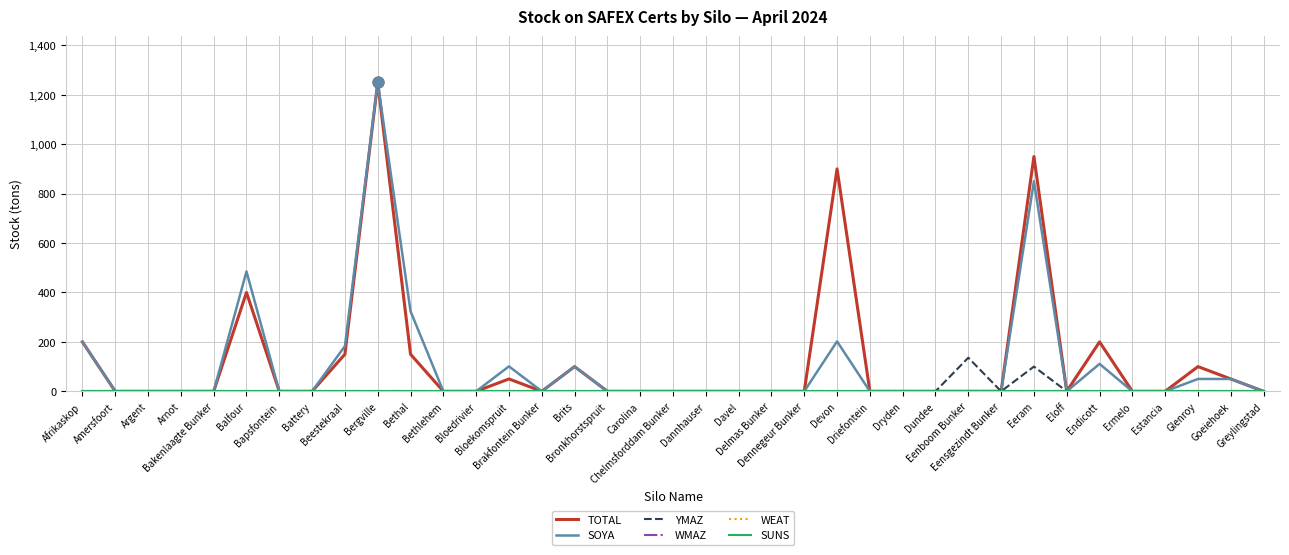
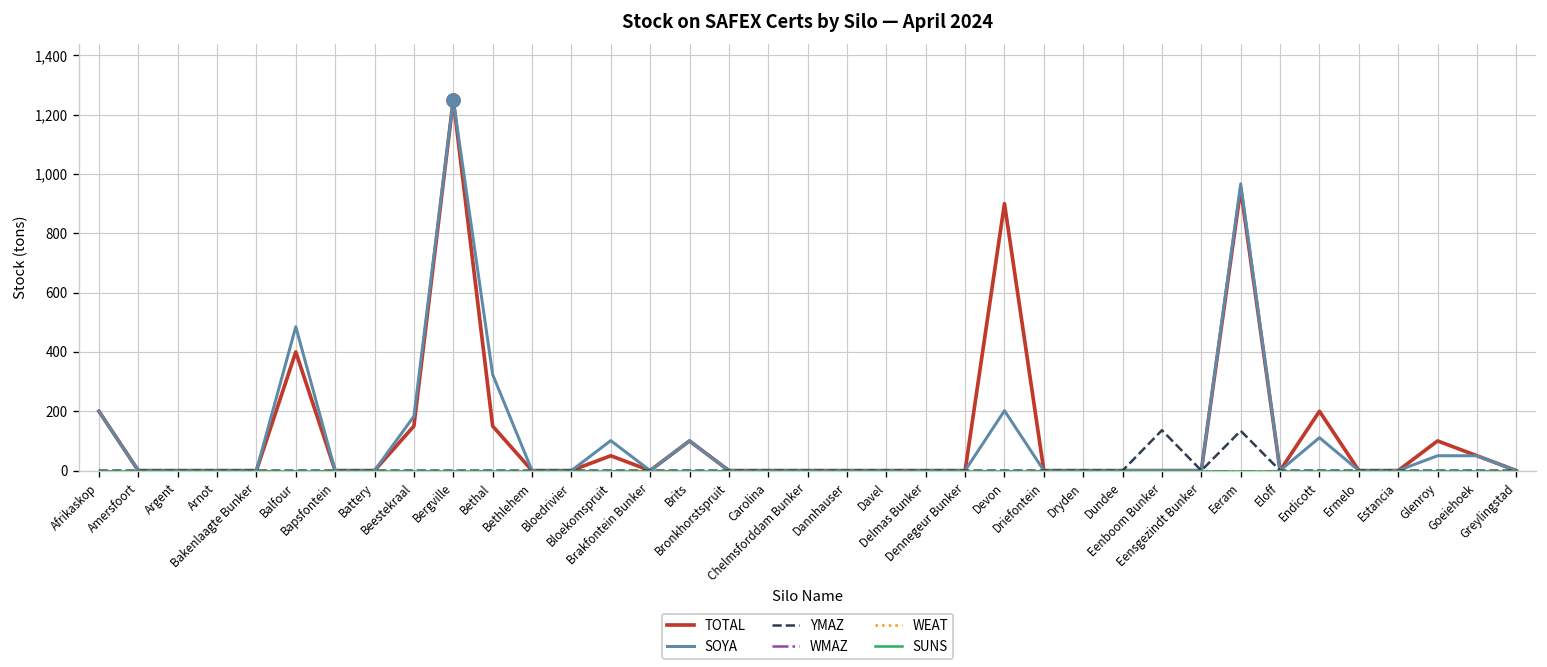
SOYA, Eeram: 850 -> 970
YMAZ, Eeram: 100 -> 130
